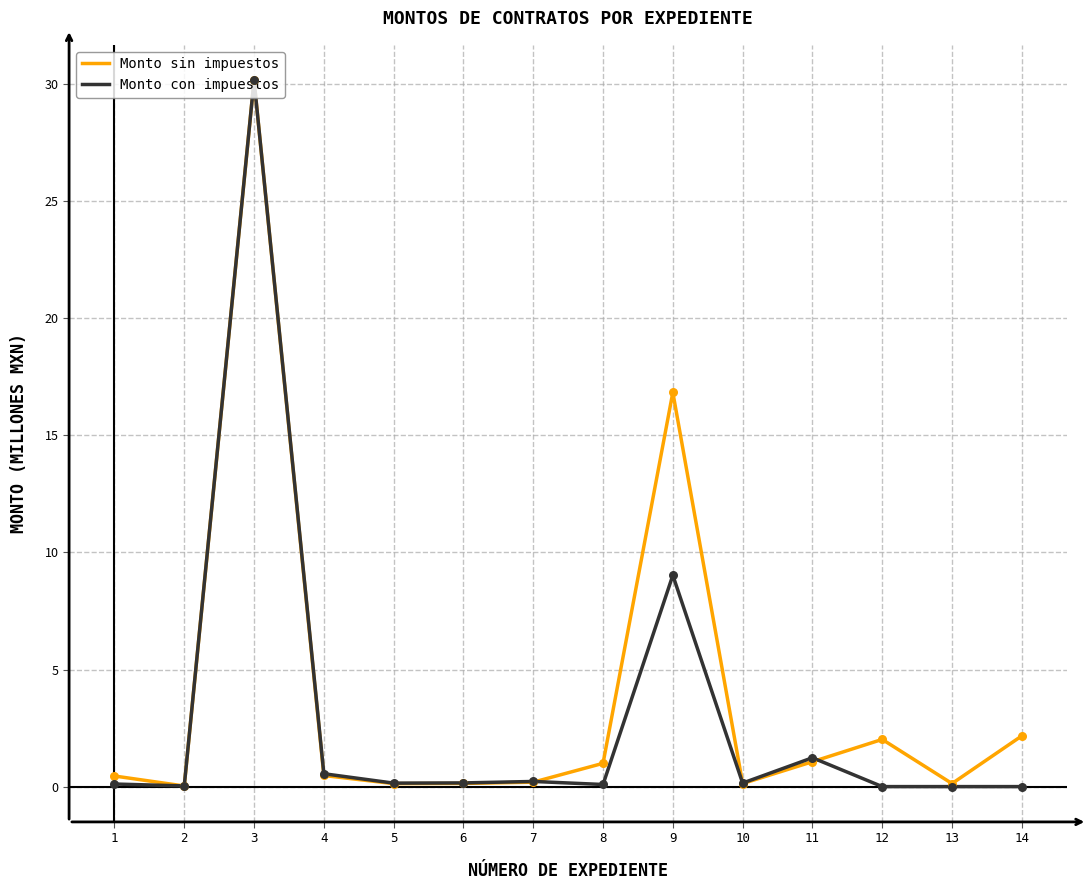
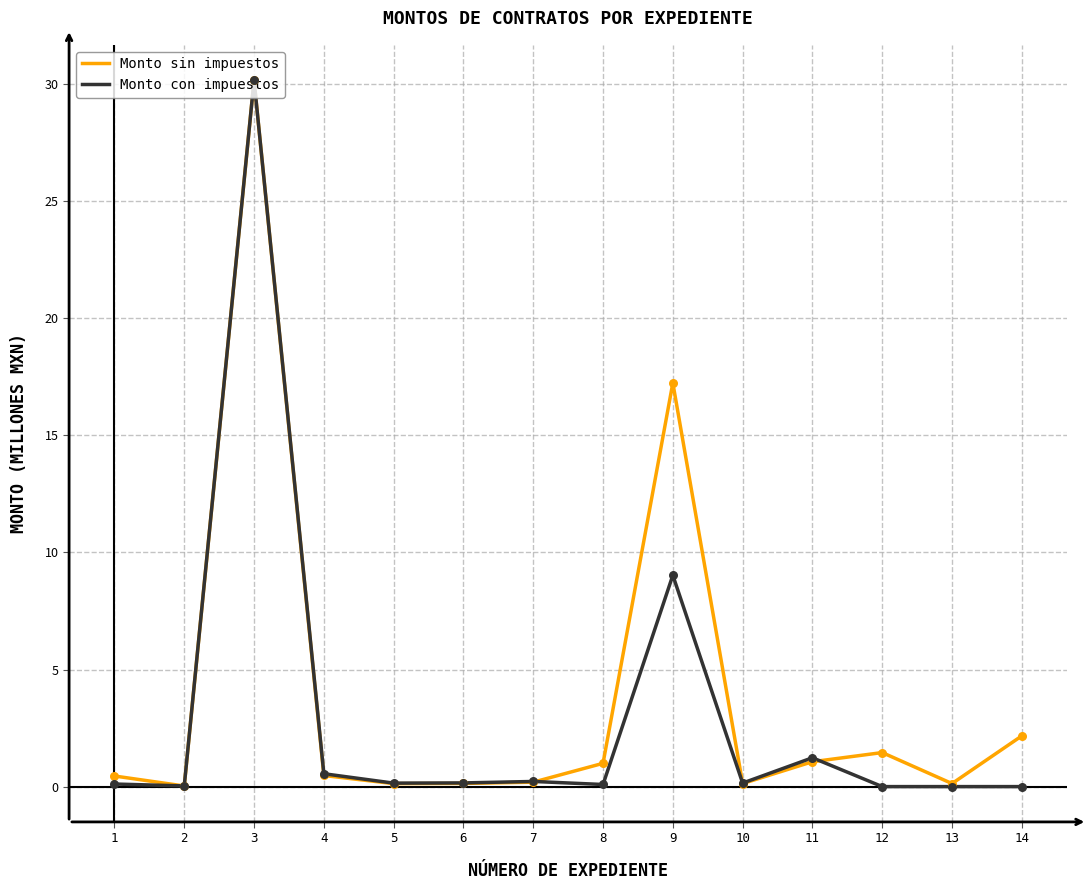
Monto sin impuestos, 9: 16.8 -> 17.2
Monto sin impuestos, 12: 2.0 -> 1.5
